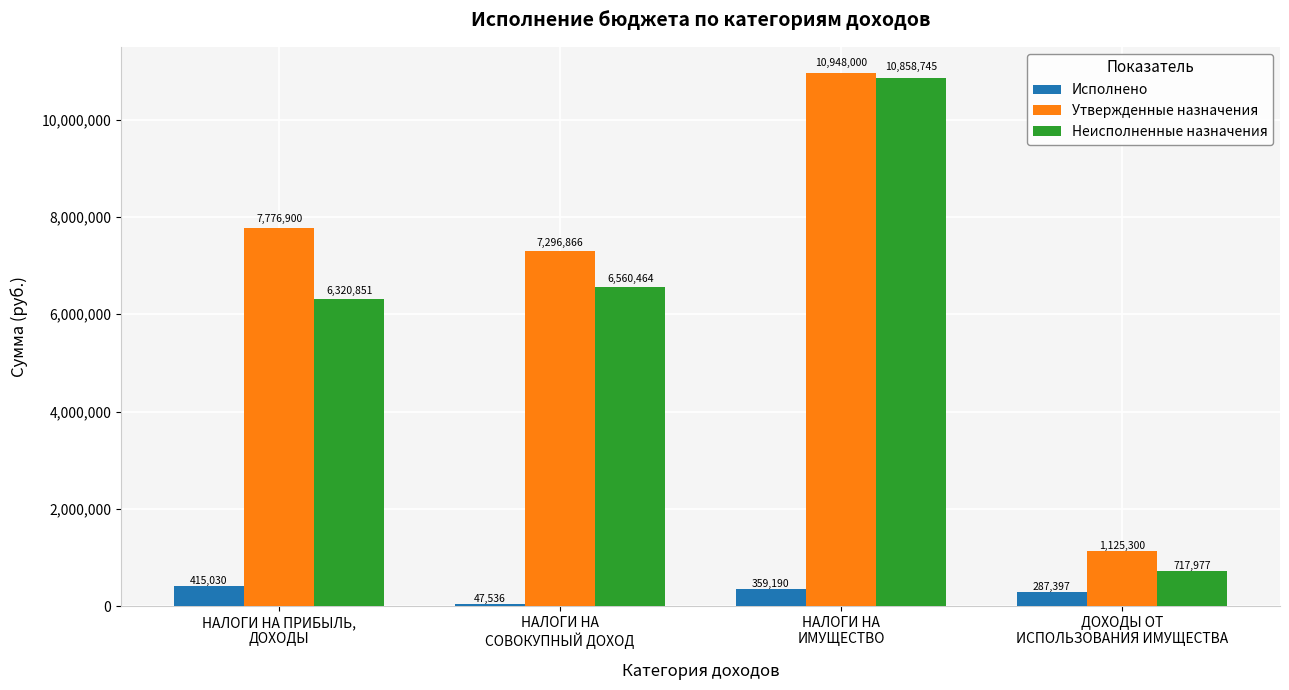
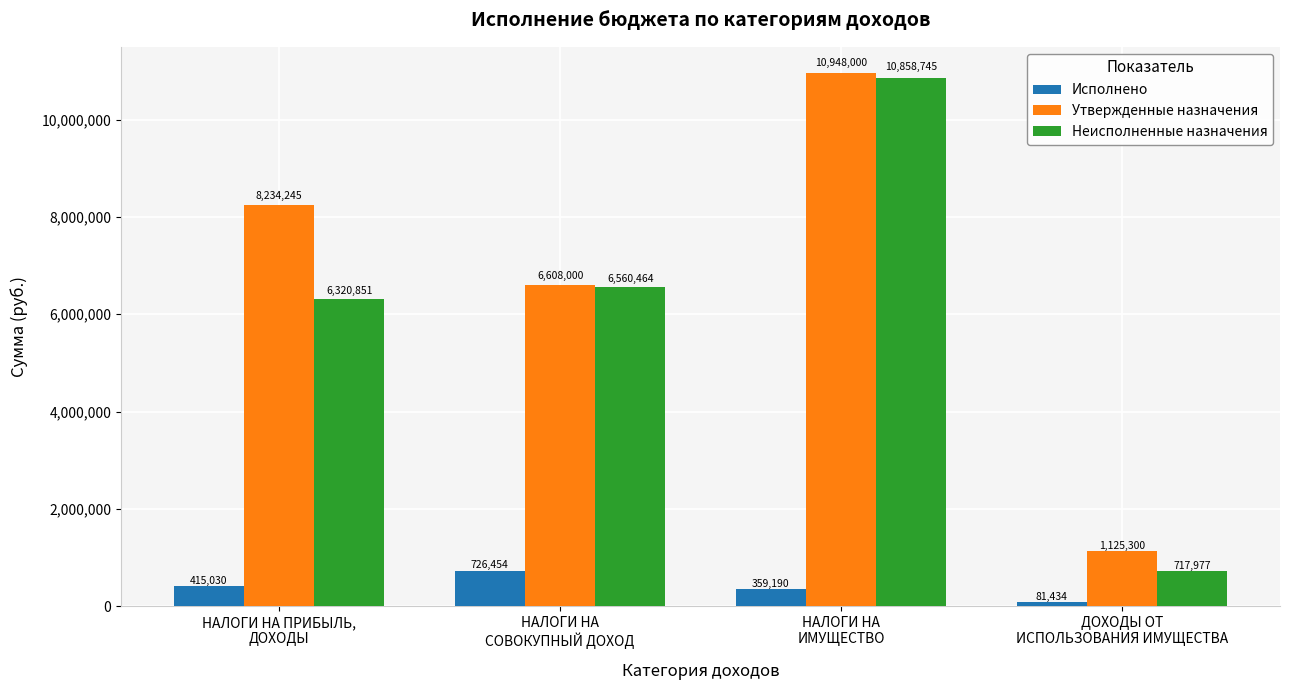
Утвержденные назначения, НАЛОГИ НА ПРИБЫЛЬ, ДОХОДЫ: 7,776,900 -> 8,234,245
Исполнено, НАЛОГИ НА СОВОКУПНЫЙ ДОХОД: 47,536 -> 726,454
Утвержденные назначения, НАЛОГИ НА СОВОКУПНЫЙ ДОХОД: 7,296,866 -> 6,608,000
Исполнено, ДОХОДЫ ОТ ИСПОЛЬЗОВАНИЯ ИМУЩЕСТВА: 287,397 -> 81,434
